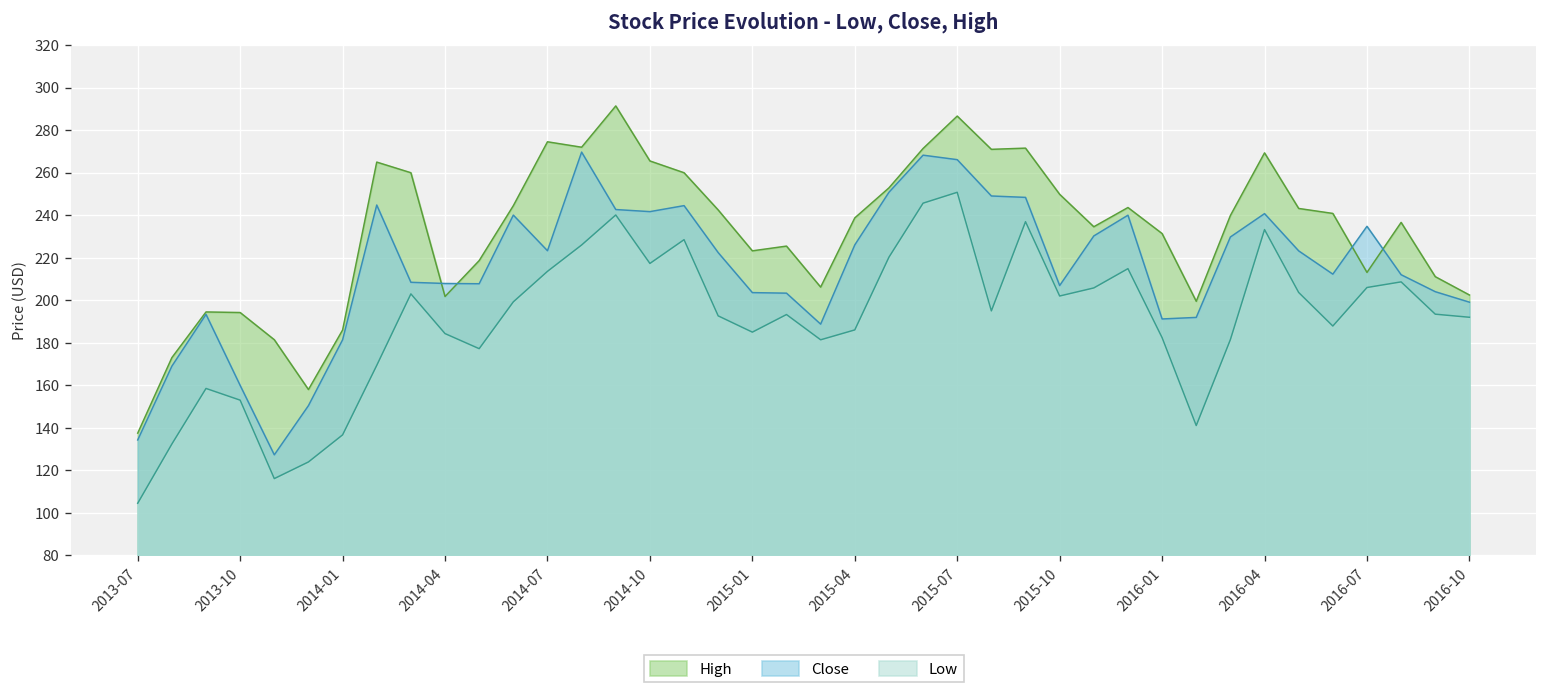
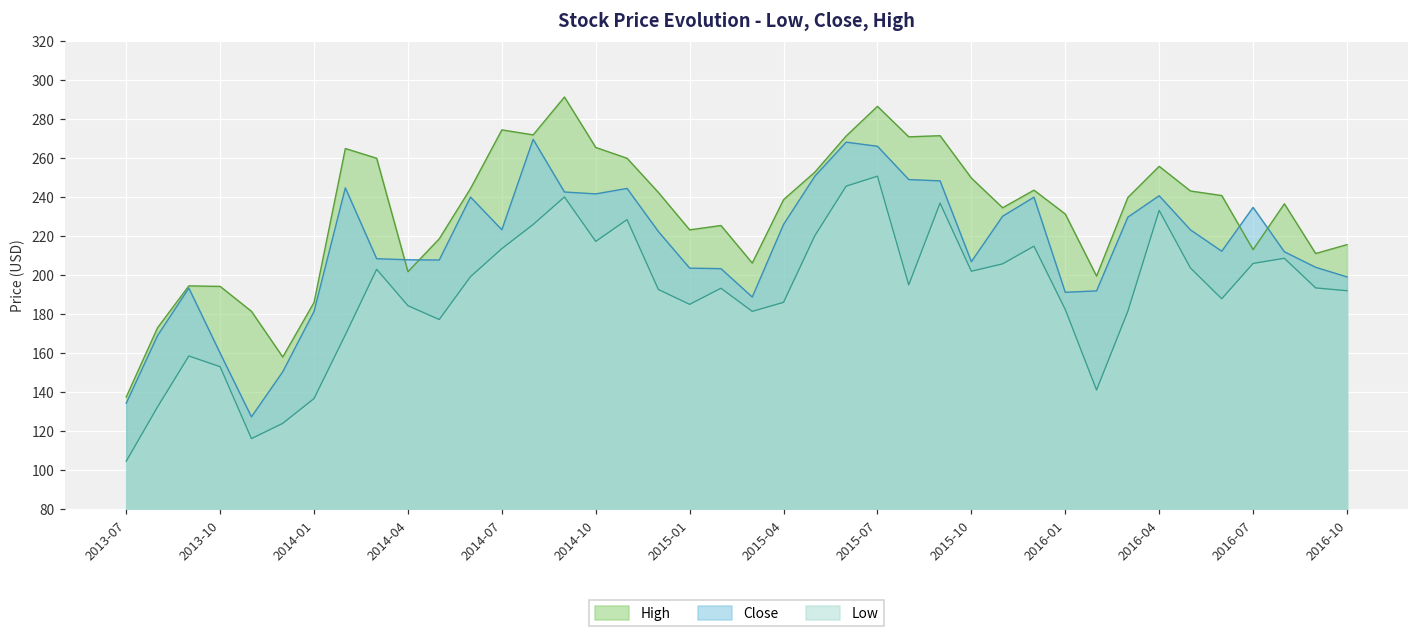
High, 2016-04: 269 -> 256
High, 2016-10: 202 -> 216
